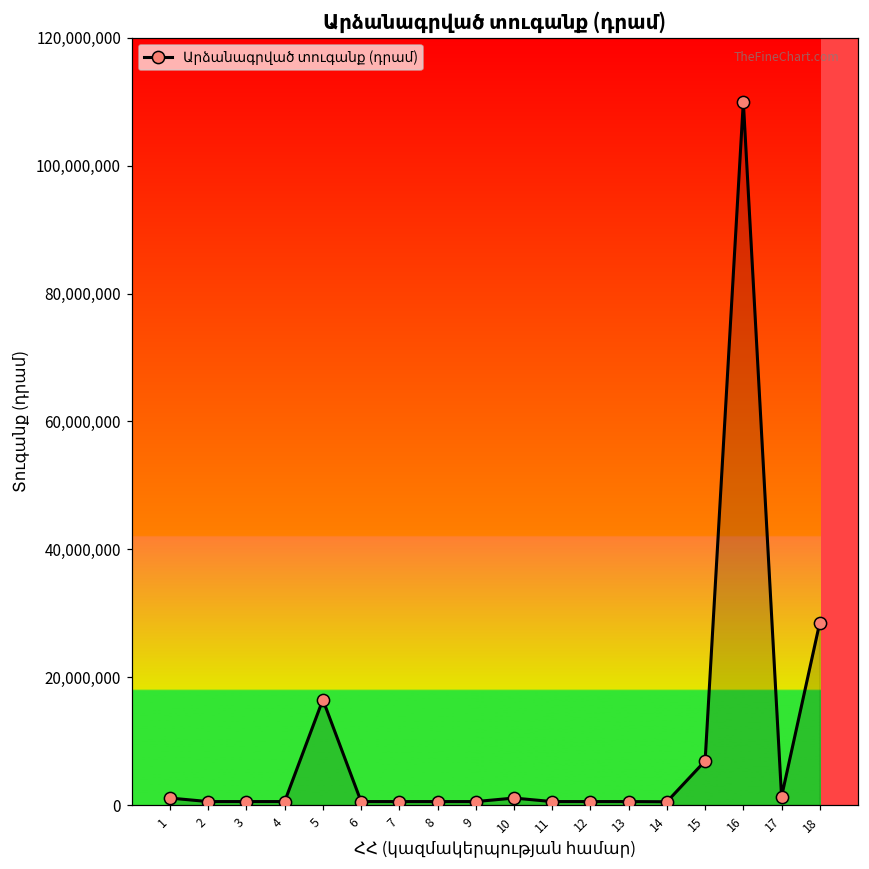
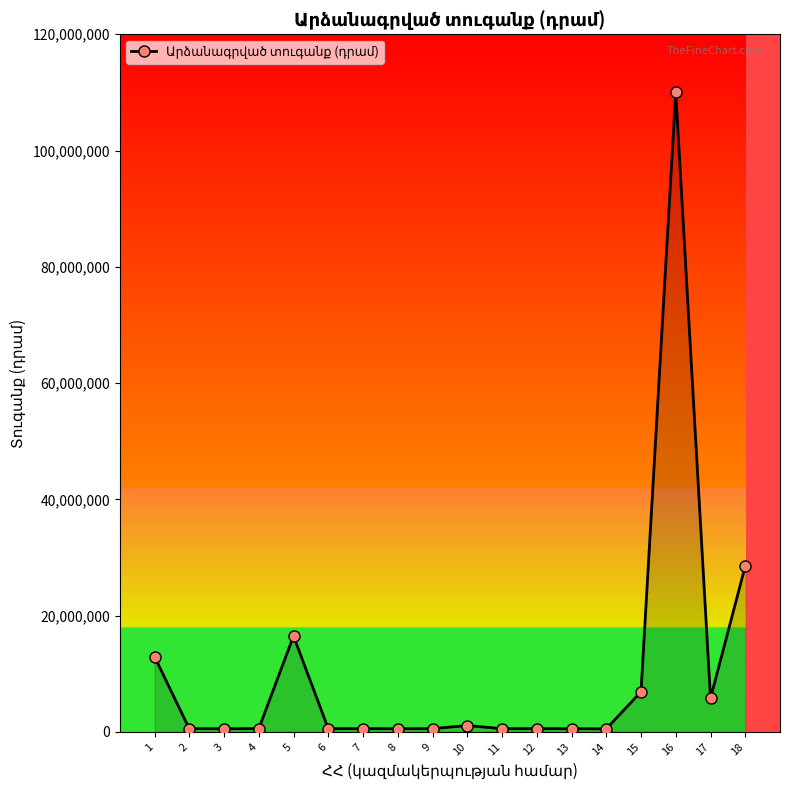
1: 1,000,000 -> 13,000,000
17: 1,000,000 -> 6,000,000
